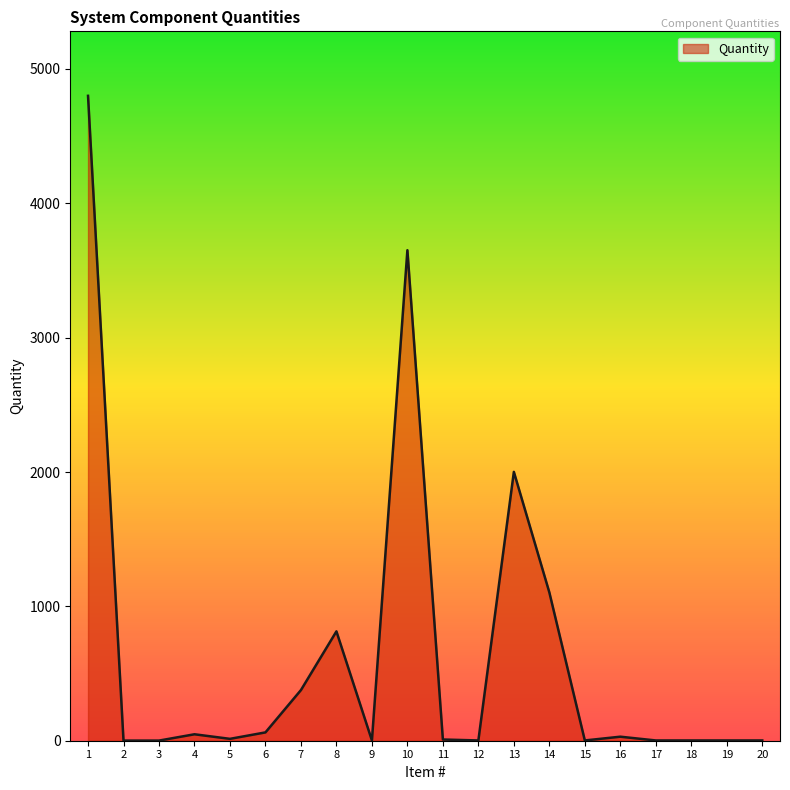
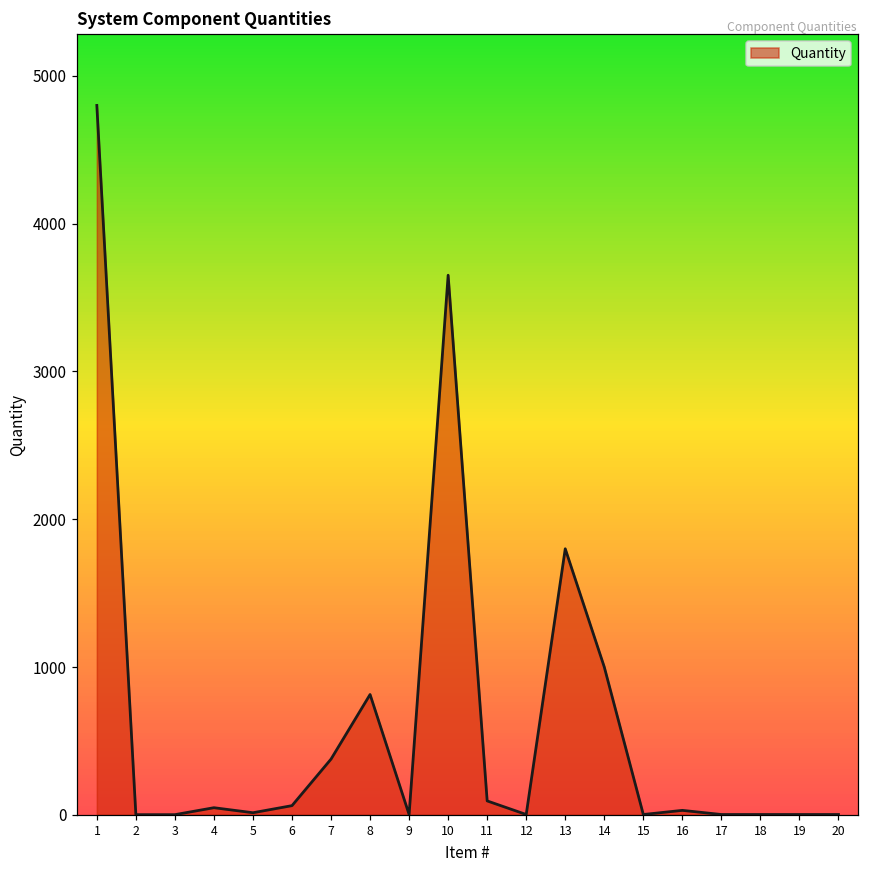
11: 10 -> 90
13: 2000 -> 1800
14: 1100 -> 1000
